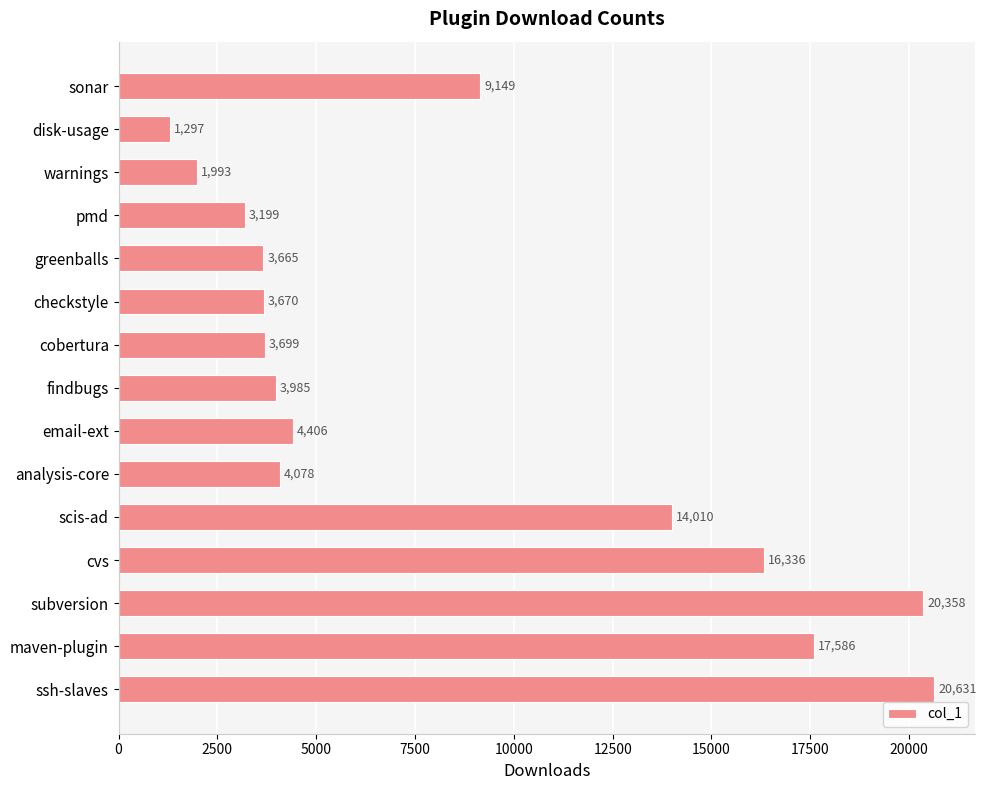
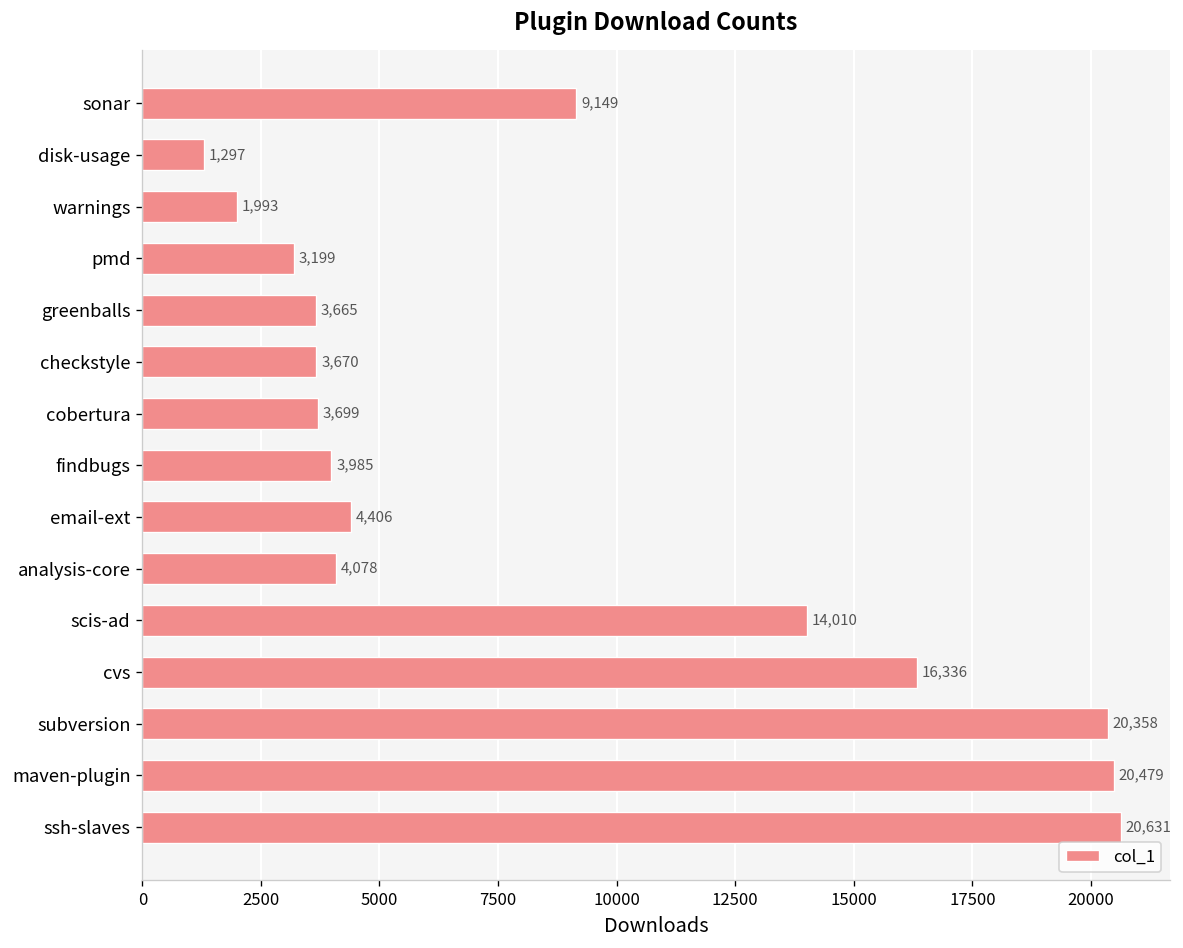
maven-plugin: 17,586 -> 20,479
